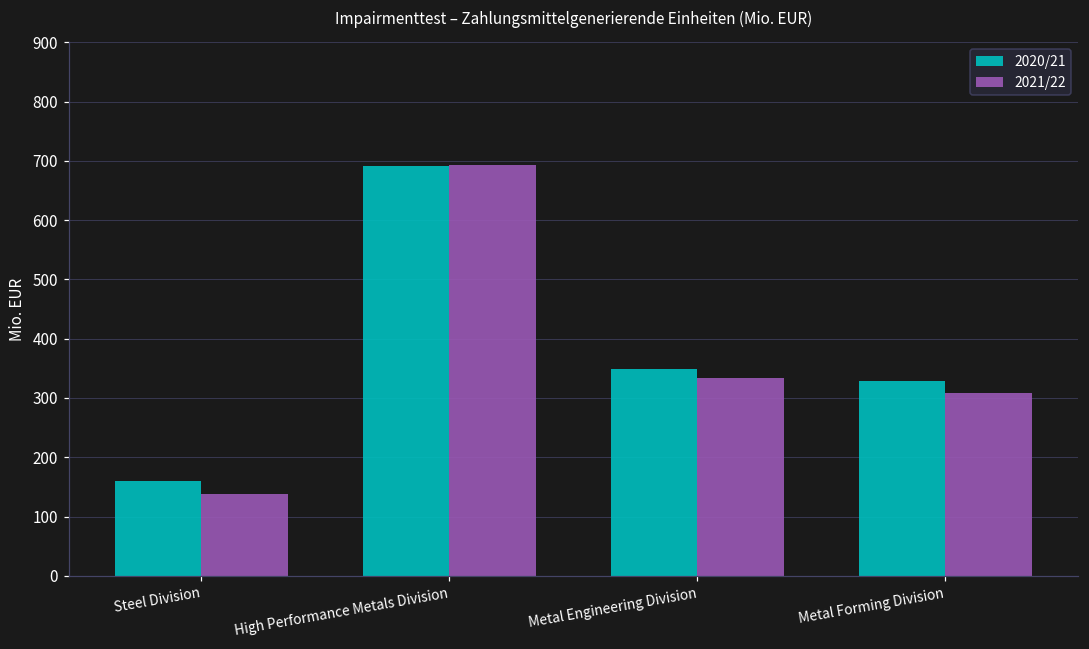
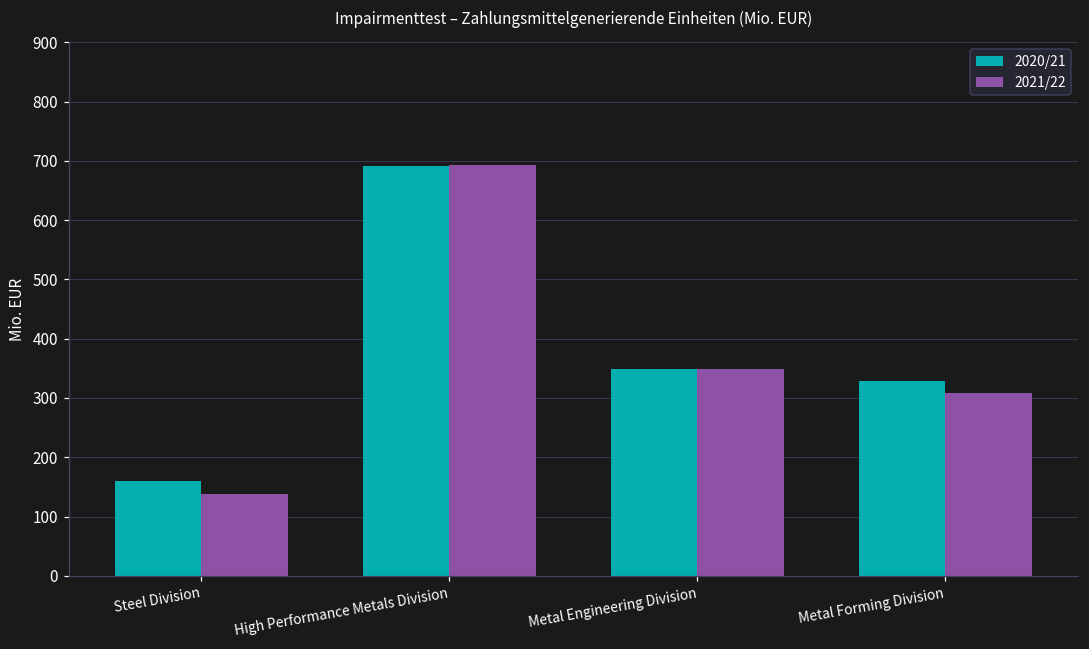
2021/22, Metal Engineering Division: 330 -> 350
